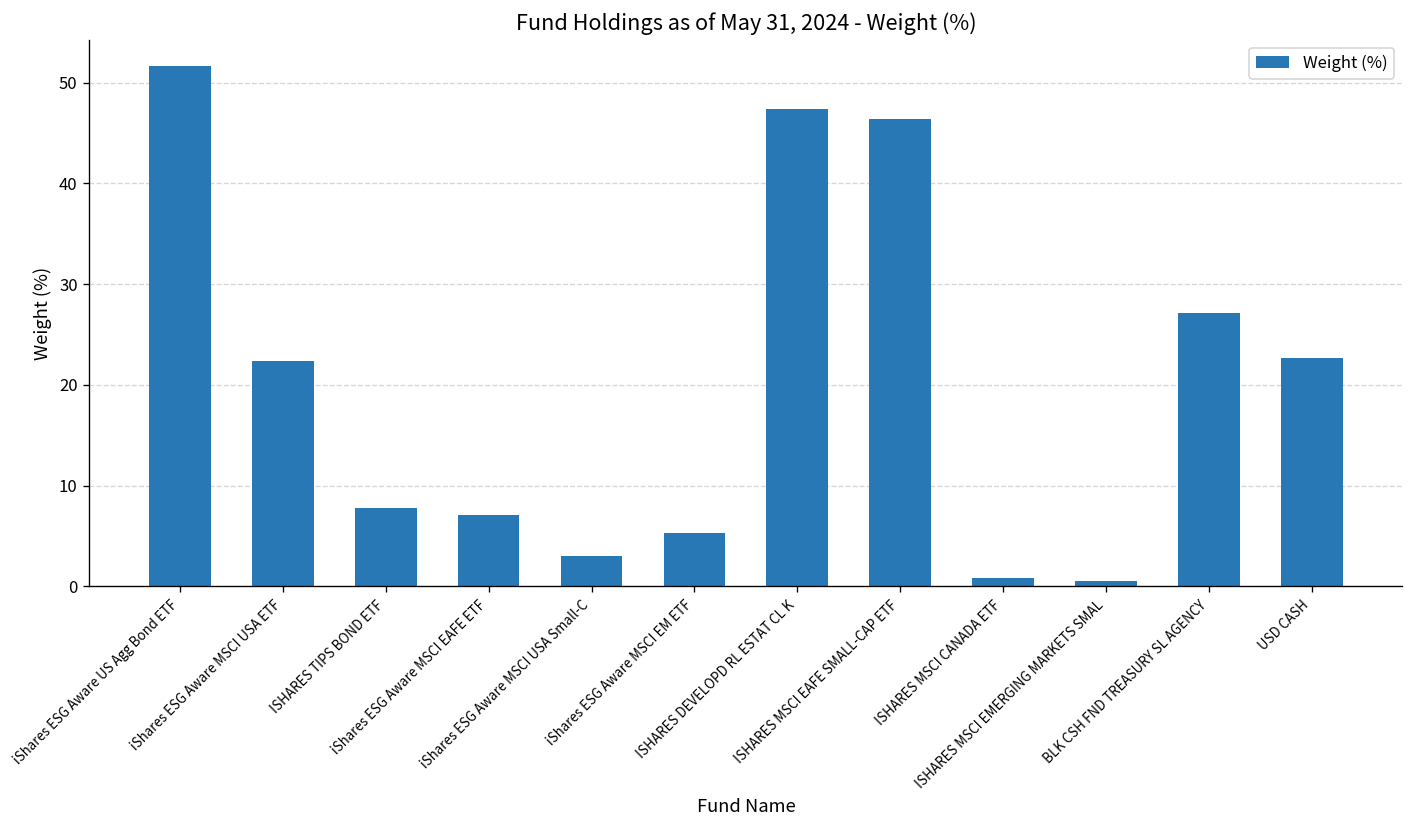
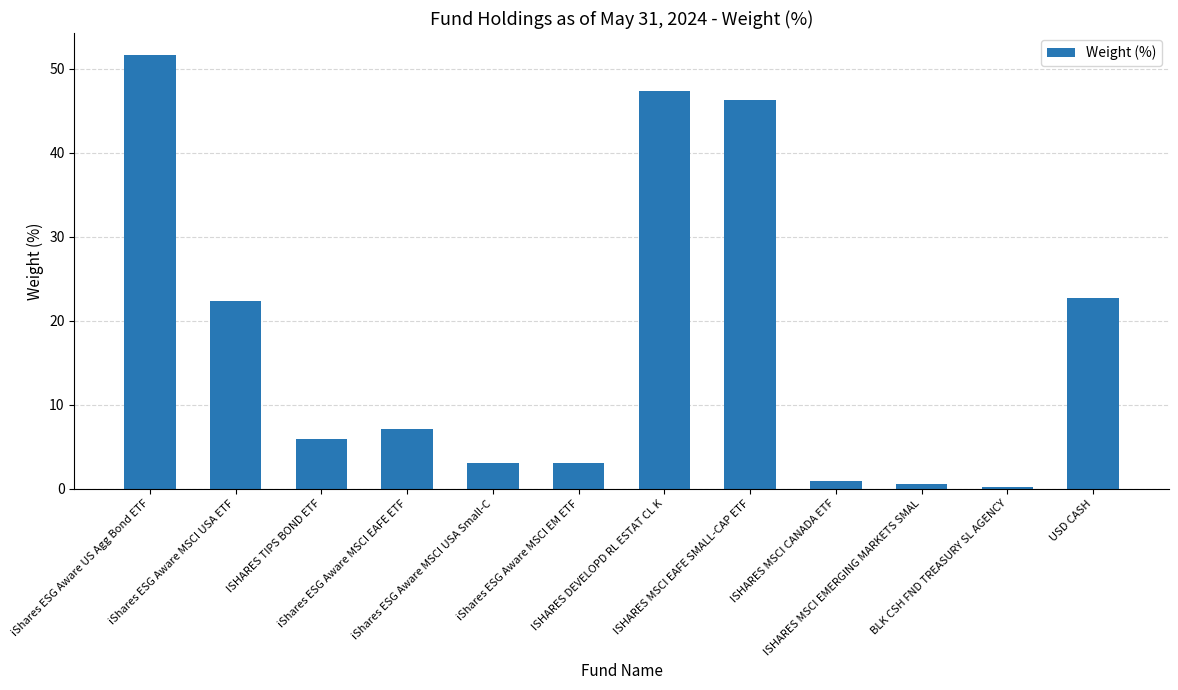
ISHARES TIPS BOND ETF: 8 -> 6
iShares ESG Aware MSCI EM ETF: 5 -> 3
BLK CSH FND TREASURY SL AGENCY: 27 -> 0
